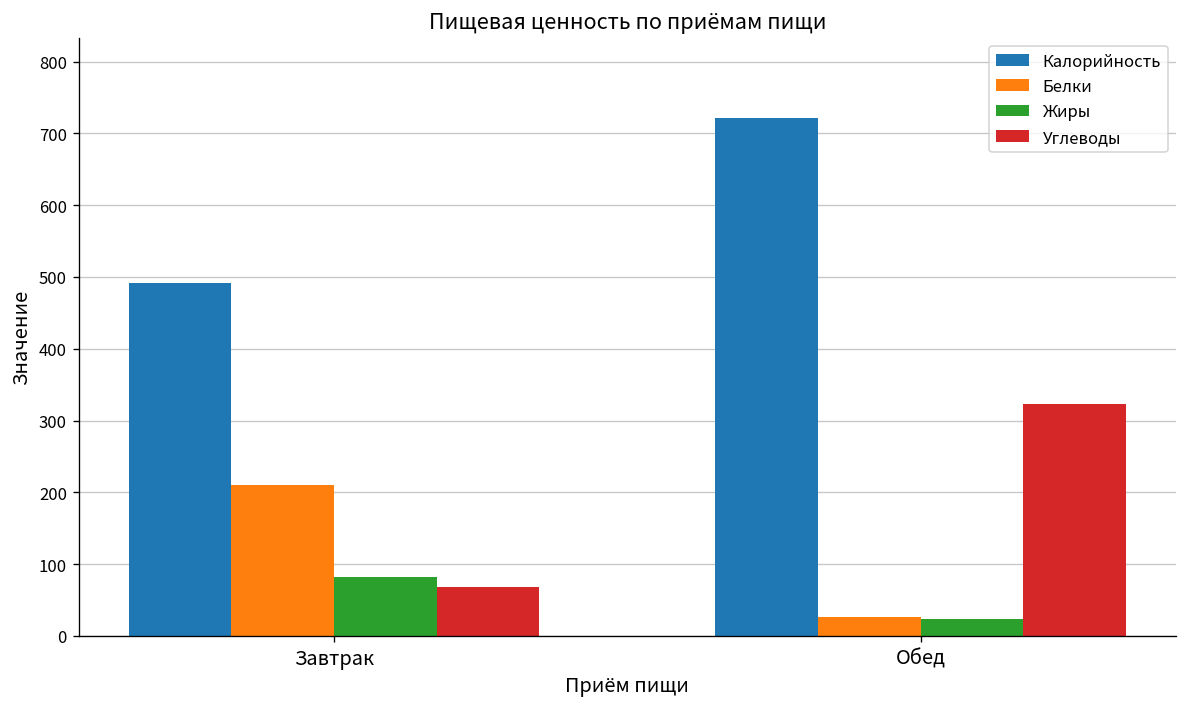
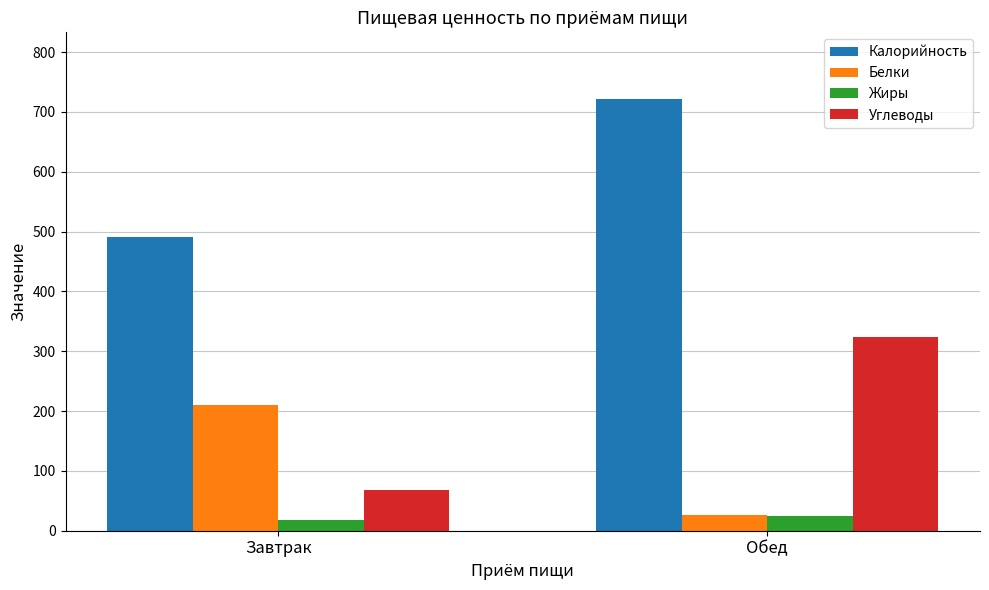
Жиры, Завтрак: 80 -> 20
